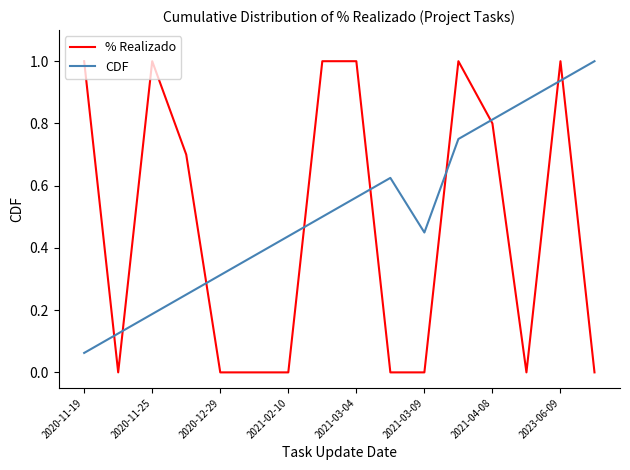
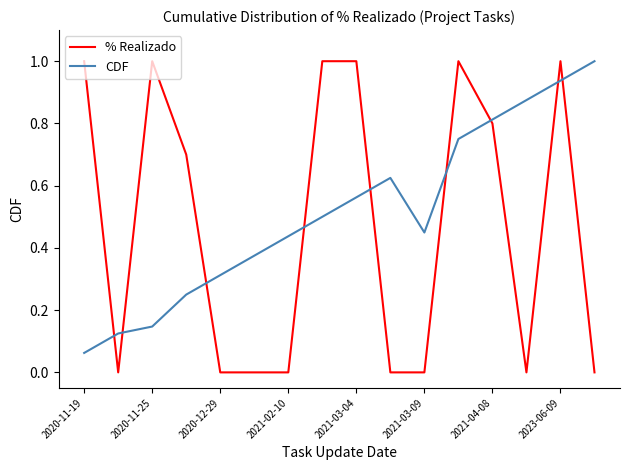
CDF, 2020-11-25: 0.19 -> 0.15
